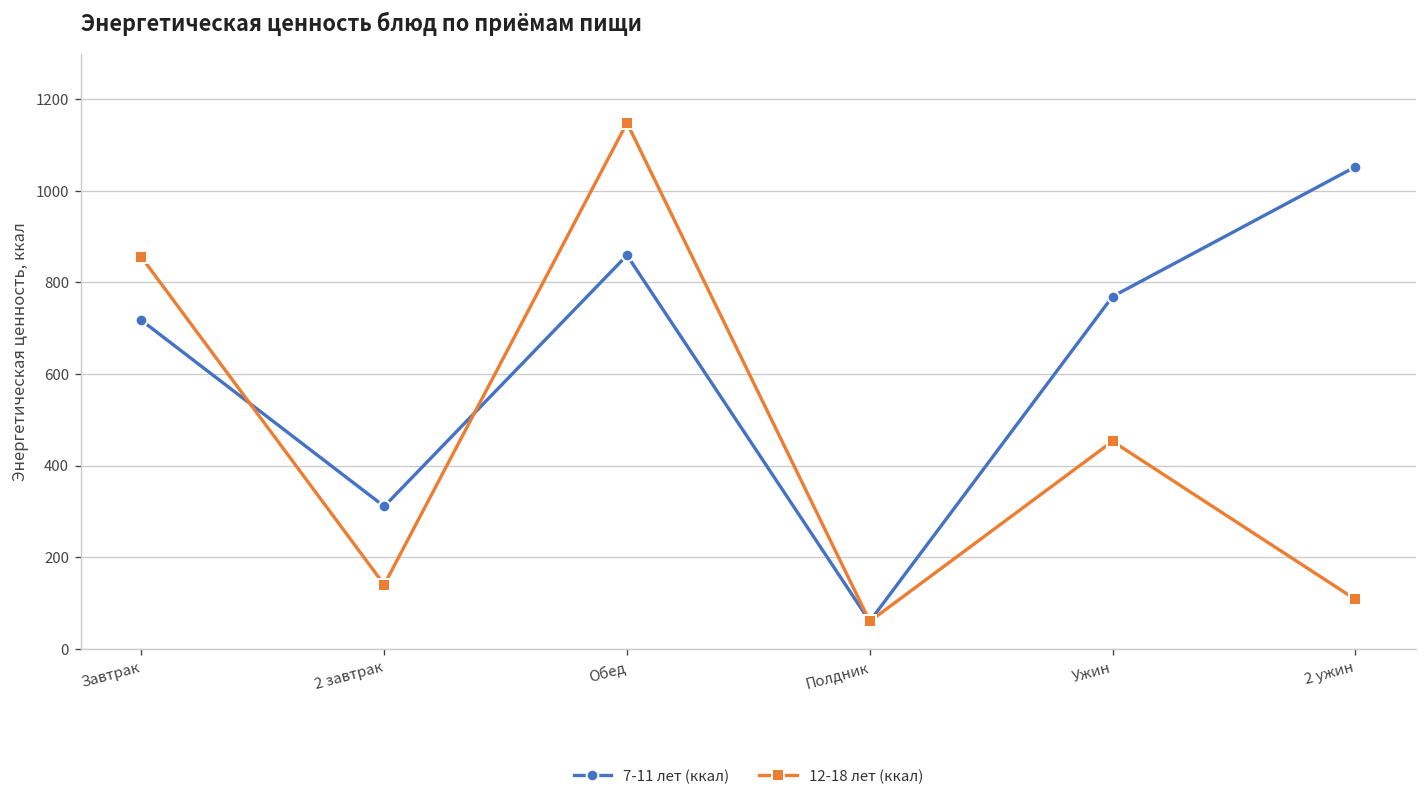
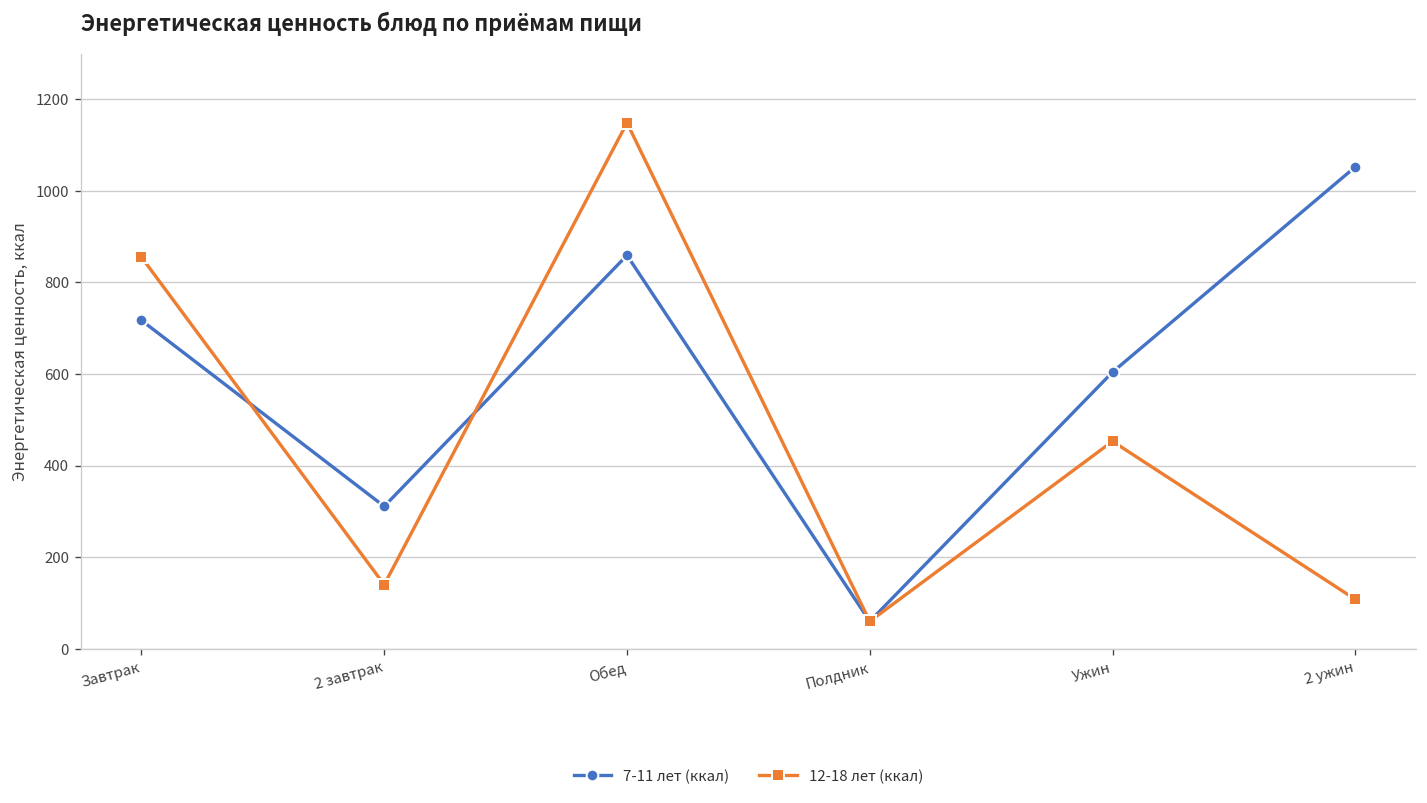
7-11 лет (ккал), Ужин: 770 -> 600
